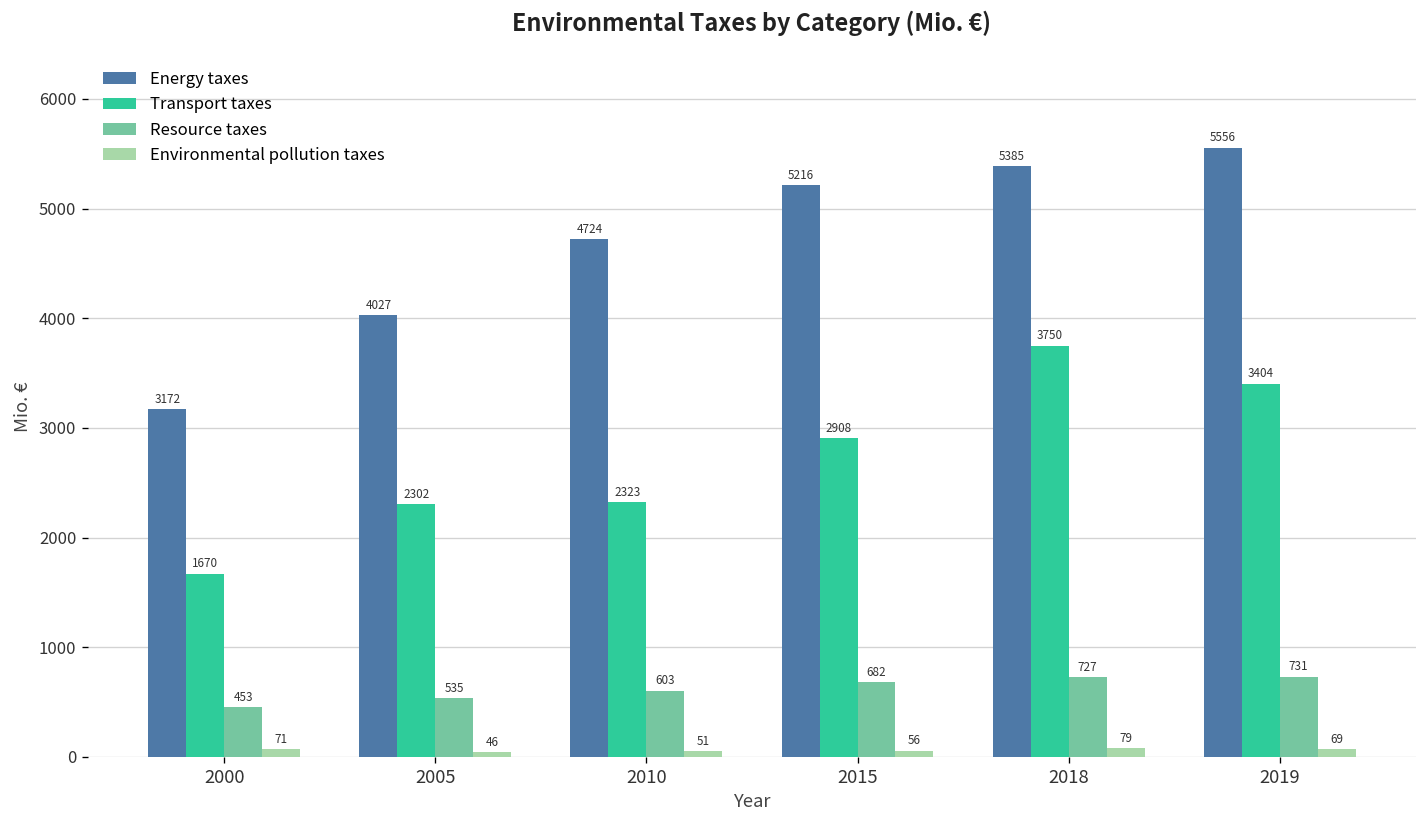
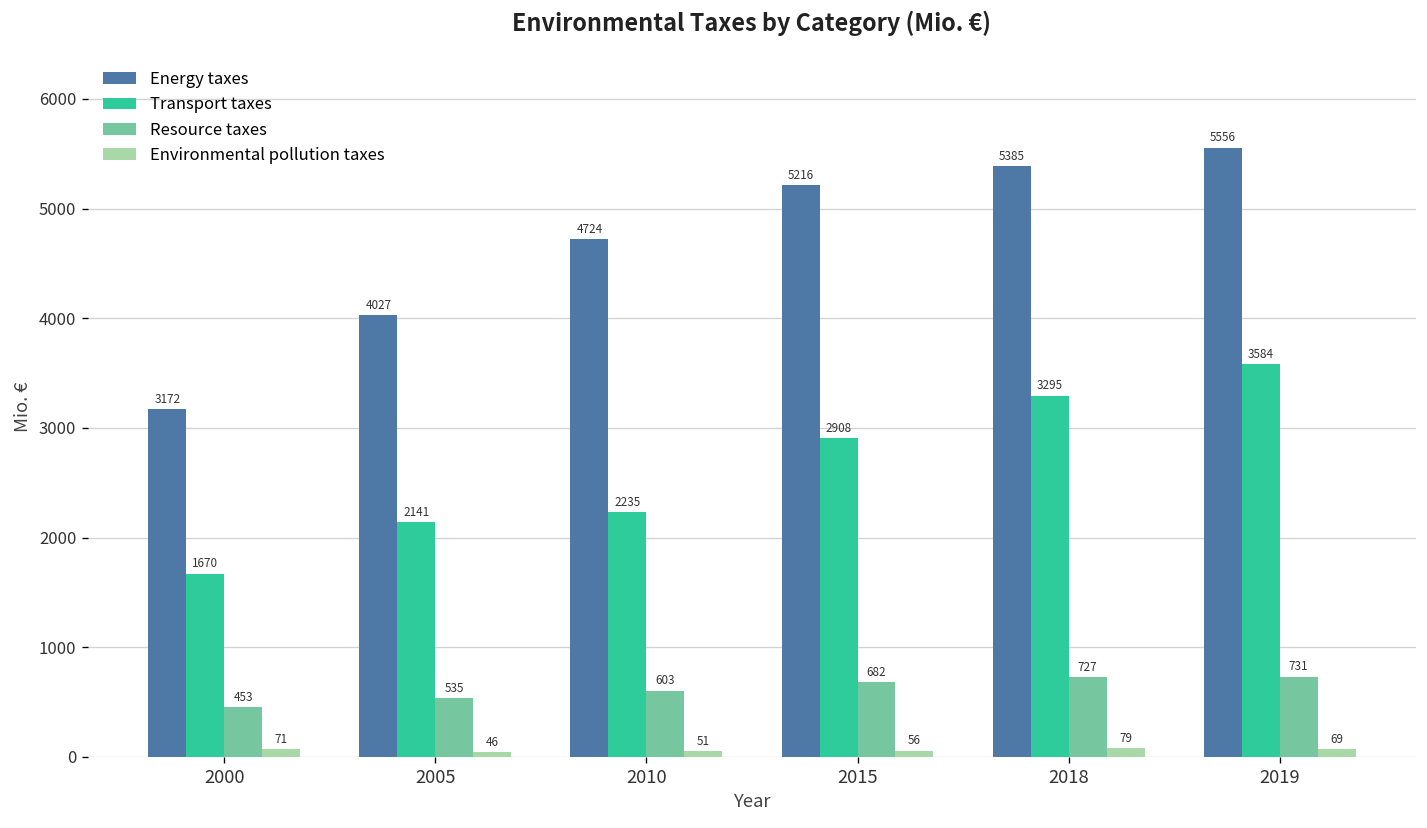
Transport taxes, 2005: 2302 -> 2141
Transport taxes, 2010: 2323 -> 2235
Transport taxes, 2018: 3750 -> 3295
Transport taxes, 2019: 3404 -> 3584
